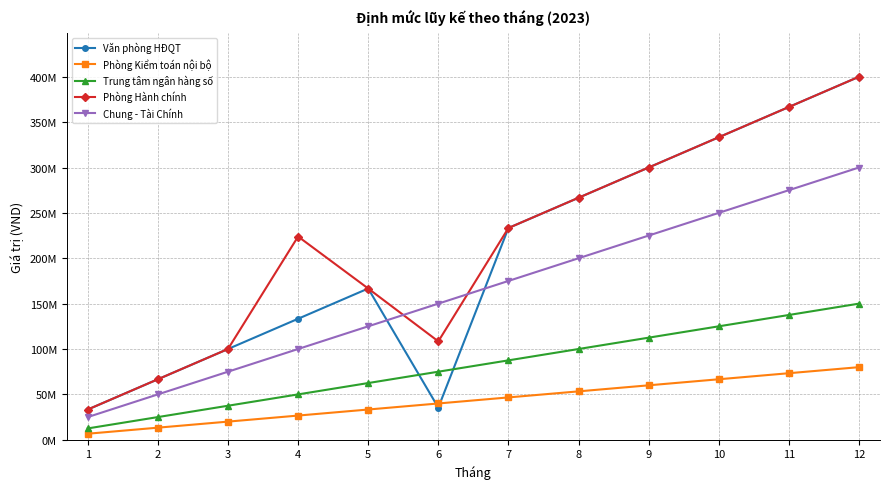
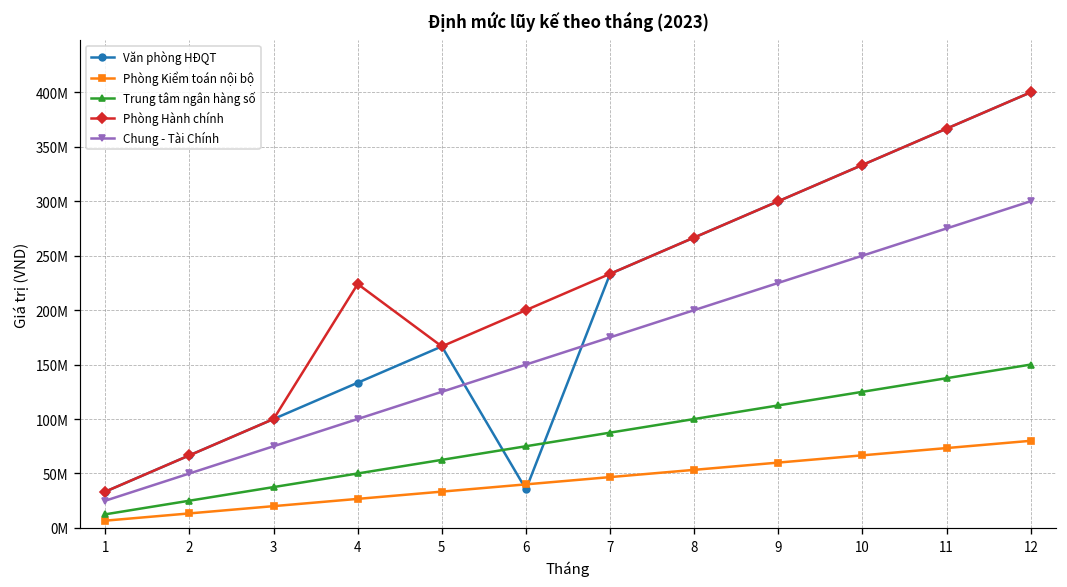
Phòng Hành chính, 6: 110000000 -> 200000000
